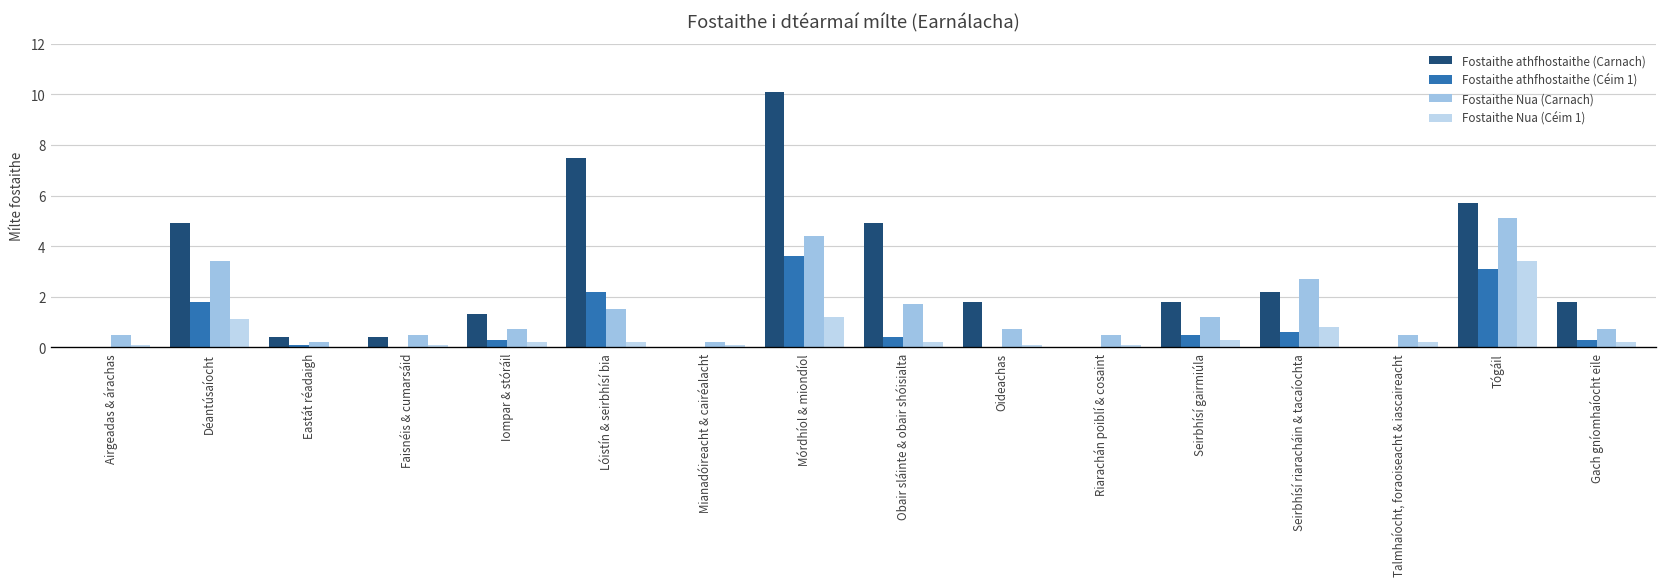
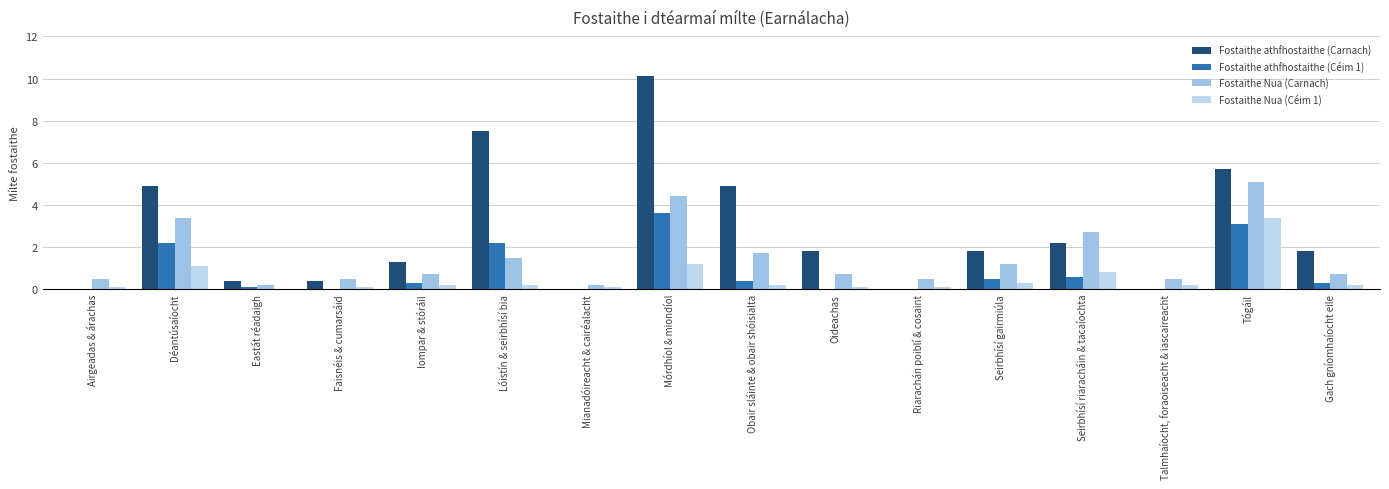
Fostaithe athfhostaithe (Céim 1), Déantúsaíocht: 1.8 -> 2.2
